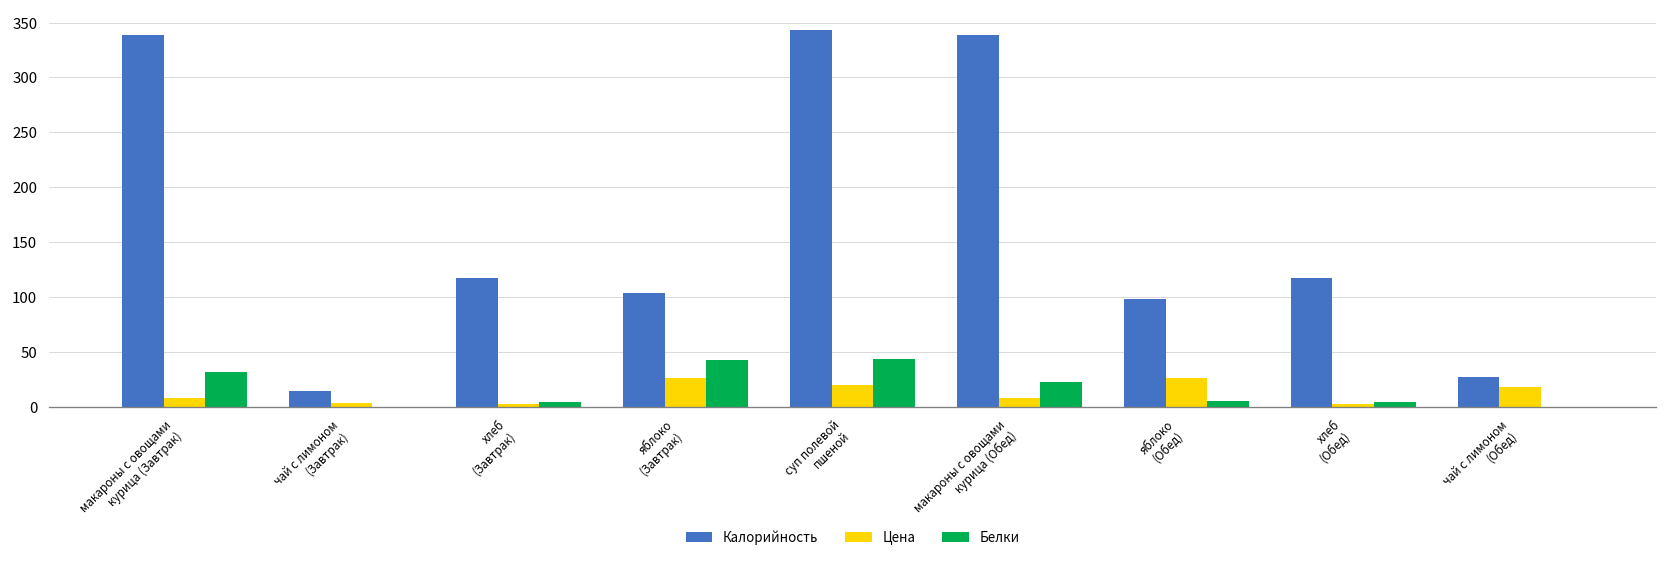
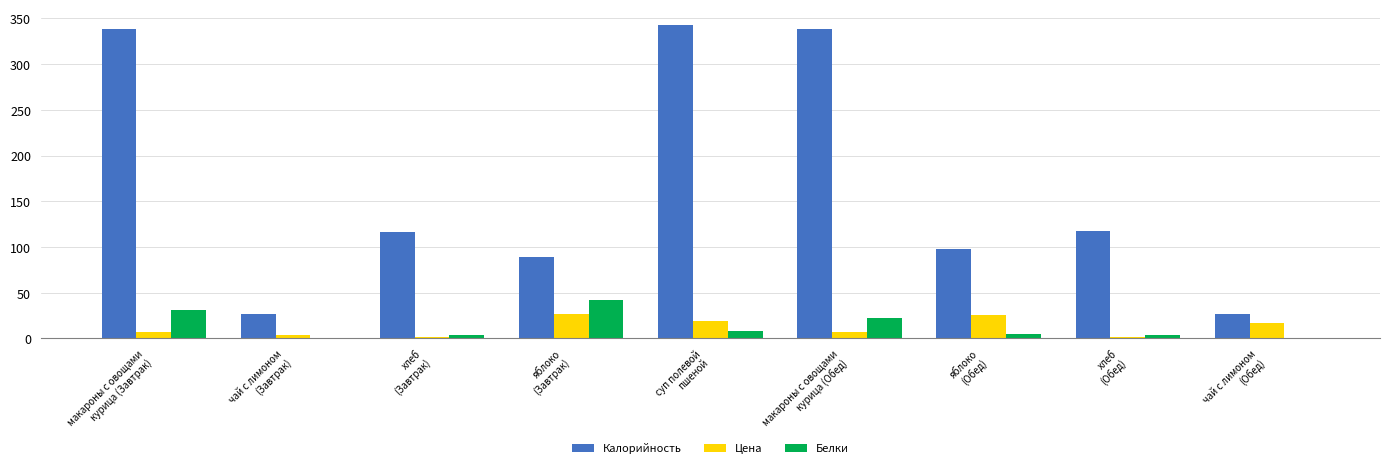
Калорийность, чай с лимоном (Завтрак): 10 -> 30
Калорийность, яблоко (Завтрак): 100 -> 90
Белки, суп полевой пшеной: 40 -> 10
